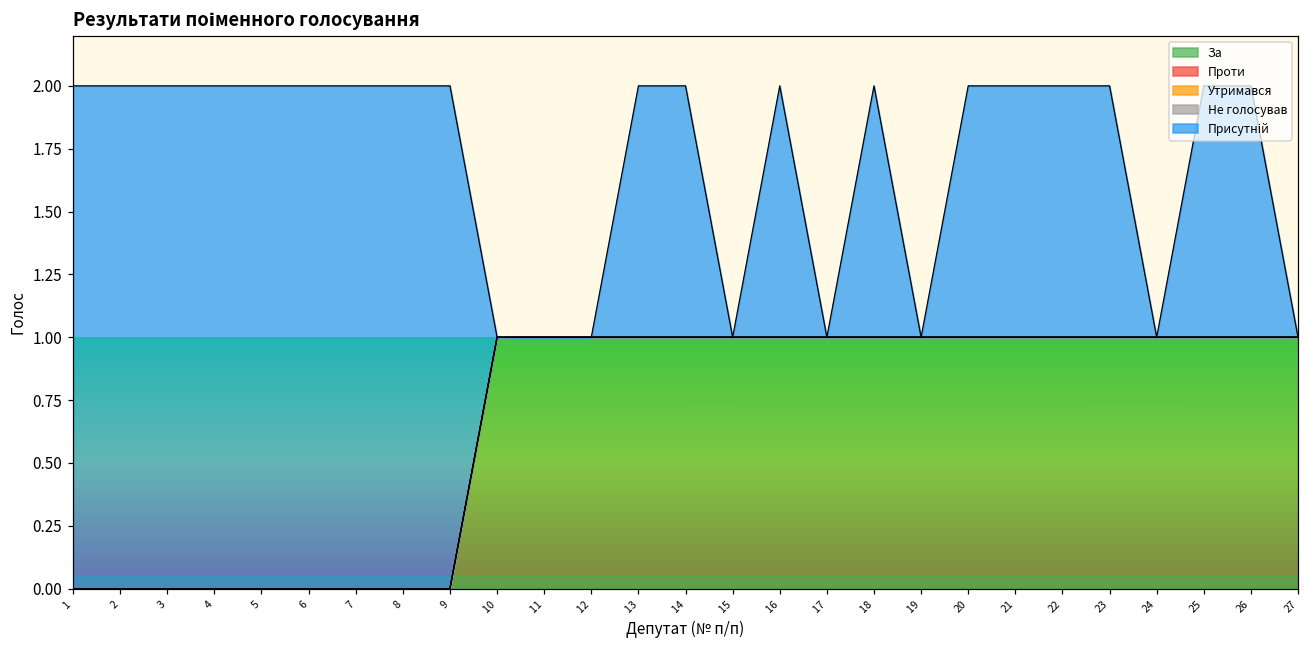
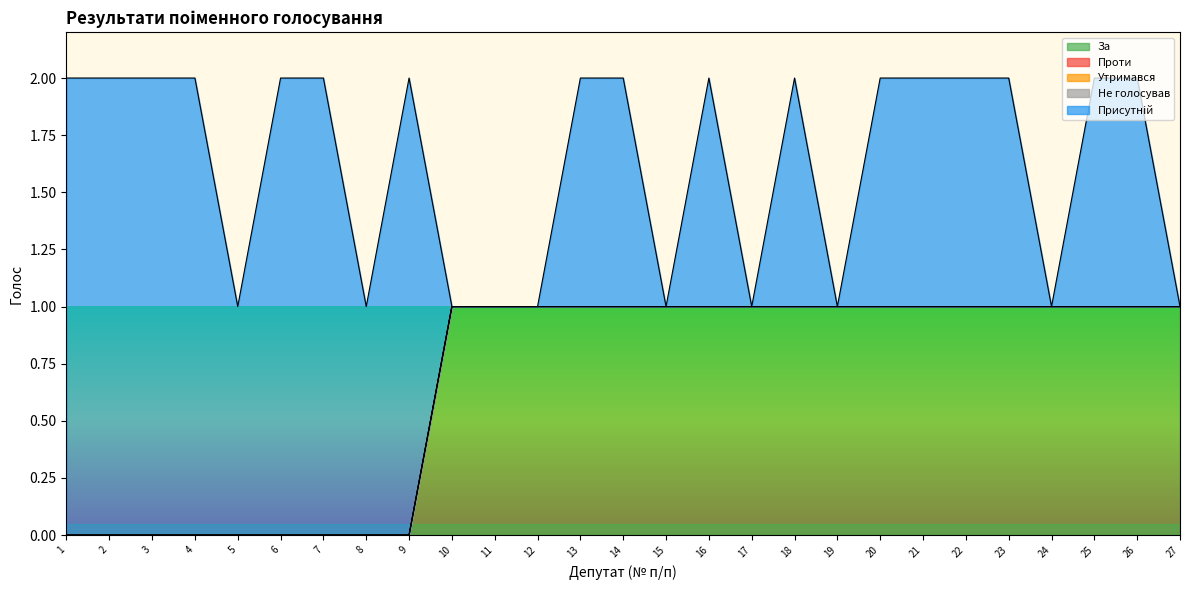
Присутній, 5: 2 -> 1
Присутній, 8: 2 -> 1
